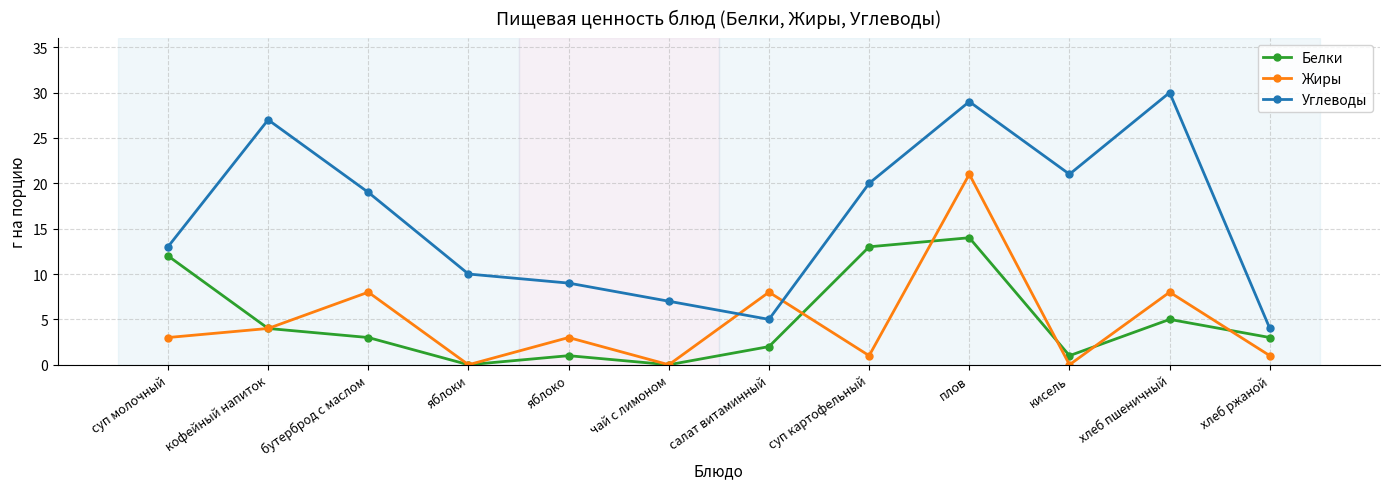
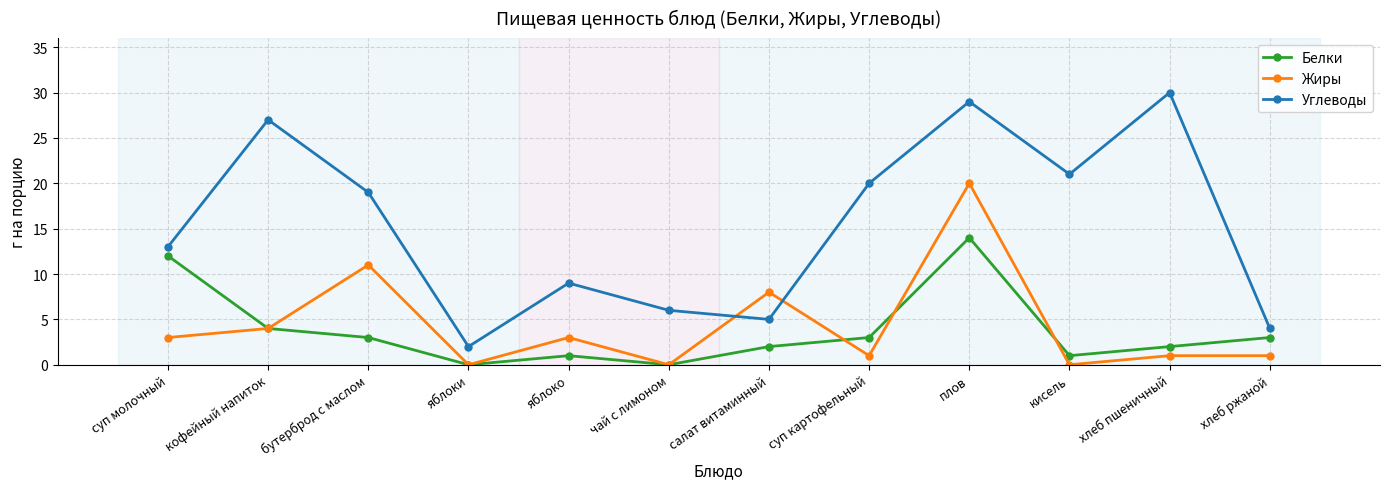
Жиры, бутерброд с маслом: 8 -> 11
Углеводы, яблоки: 10 -> 2
Углеводы, чай с лимоном: 7 -> 6
Белки, суп картофельный: 13 -> 3
Жиры, плов: 21 -> 20
Белки, хлеб пшеничный: 5 -> 2
Жиры, хлеб пшеничный: 8 -> 1
